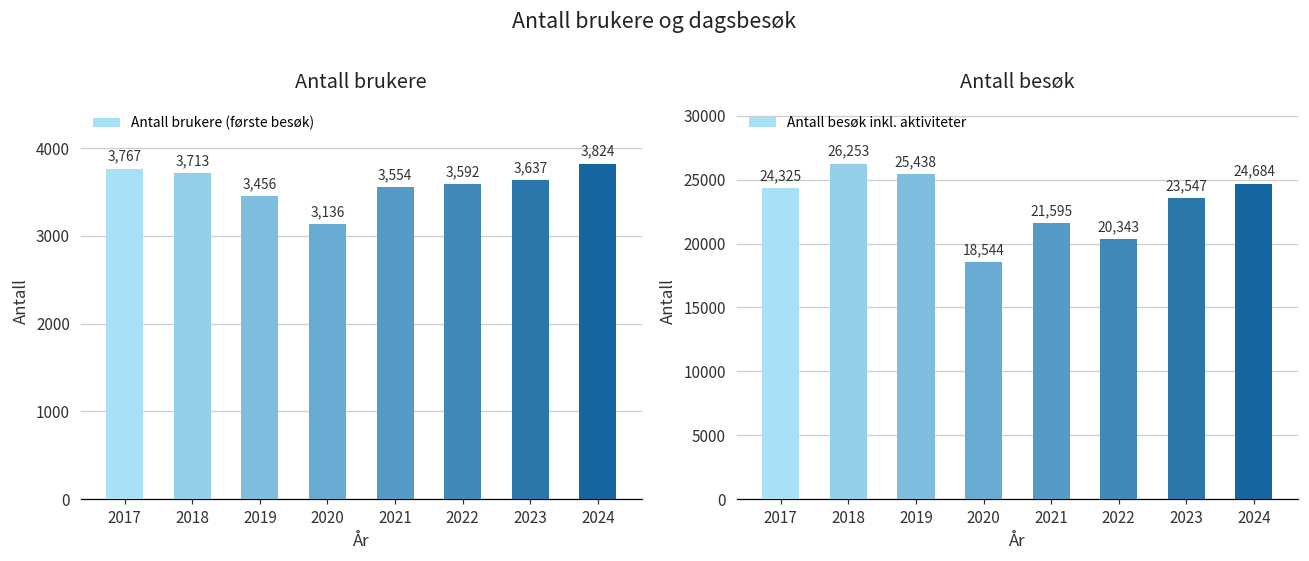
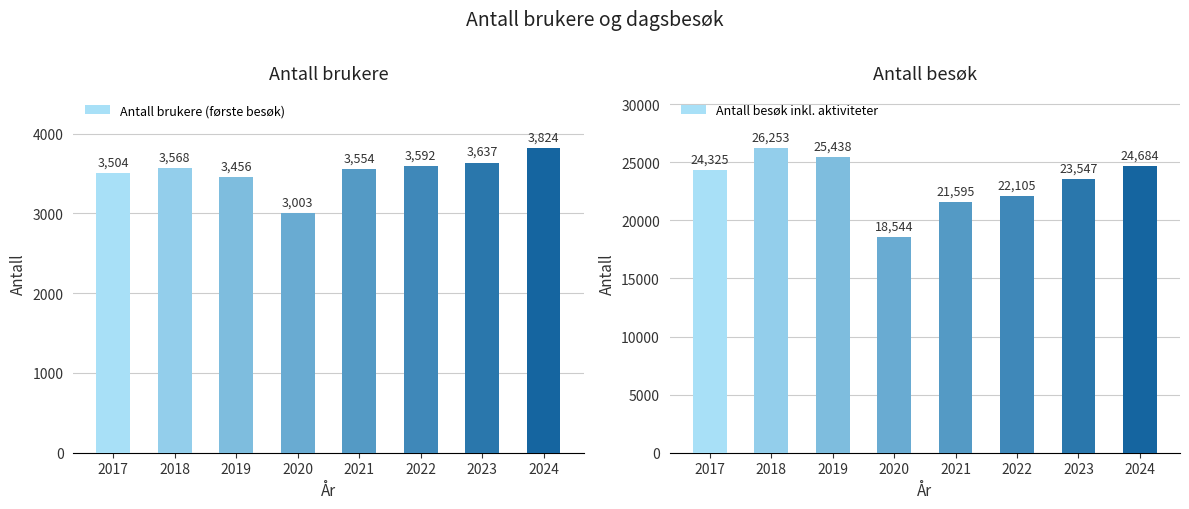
Antall brukere, 2017: 3,767 -> 3,504
Antall brukere, 2018: 3,713 -> 3,568
Antall brukere, 2020: 3,136 -> 3,003
Antall besøk, 2022: 20,343 -> 22,105
